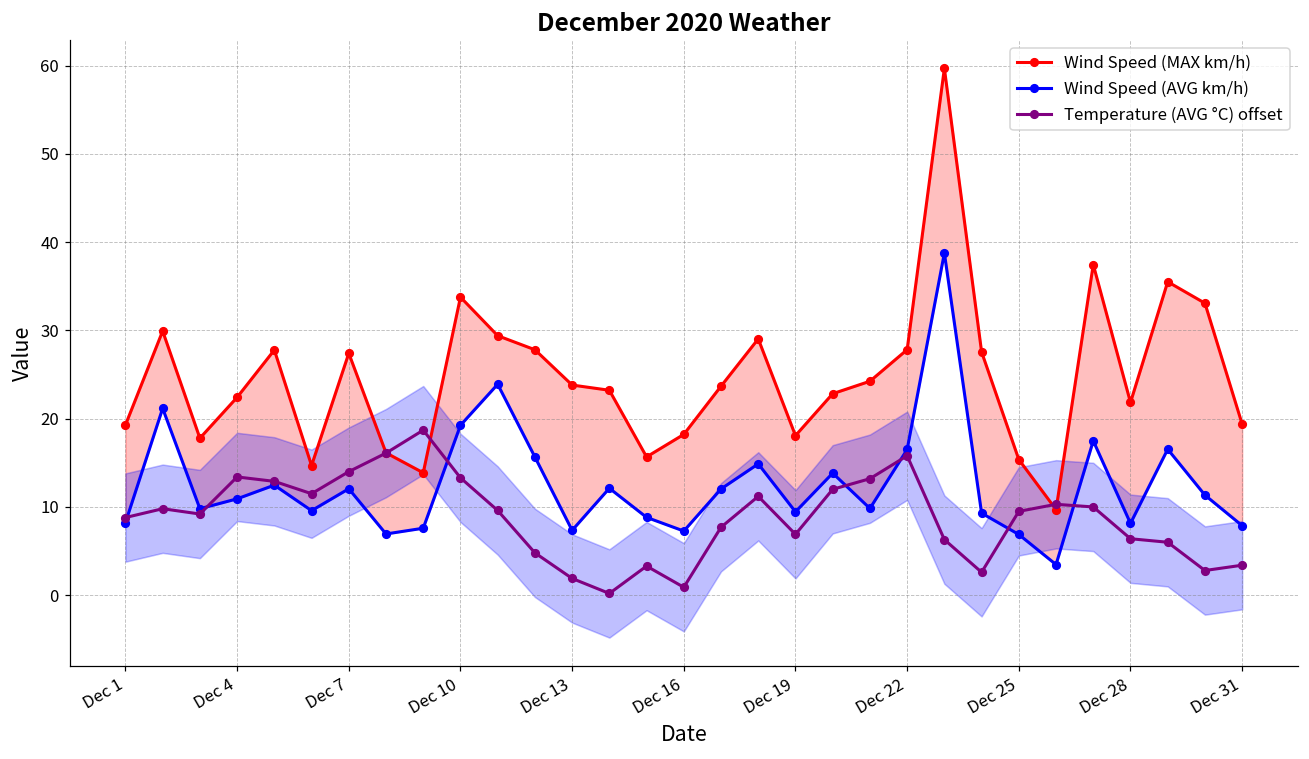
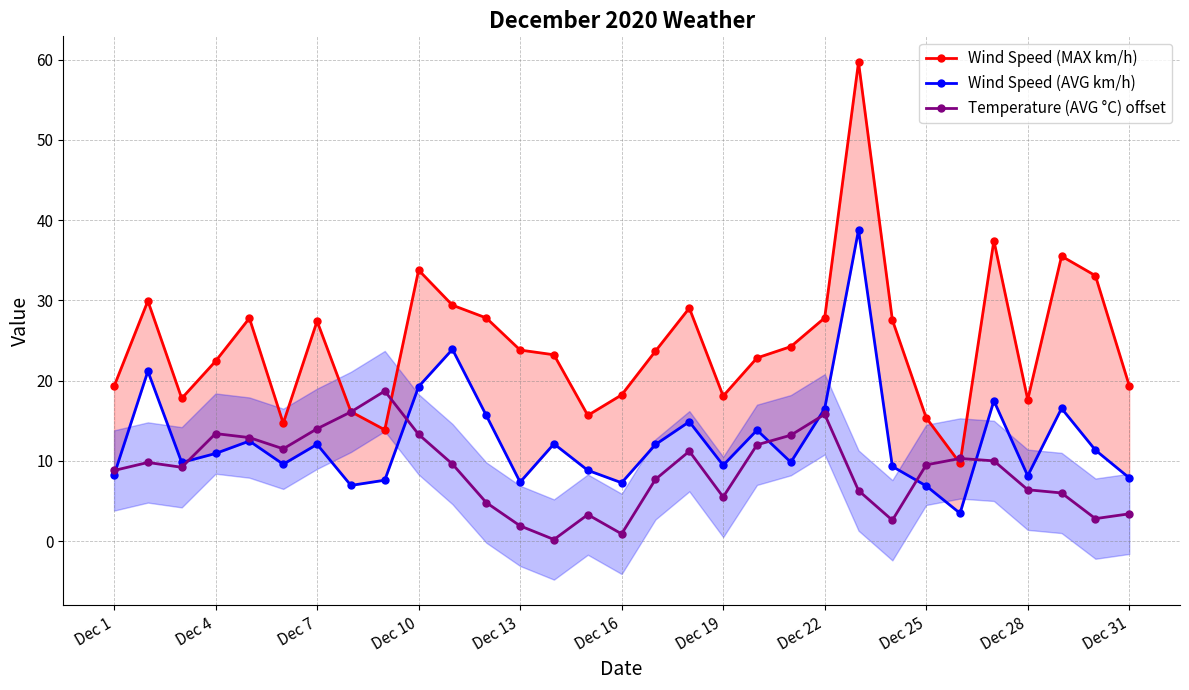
Temperature (AVG °C) offset, Dec 19: 7 -> 6
Wind Speed (MAX km/h), Dec 28: 22 -> 18
